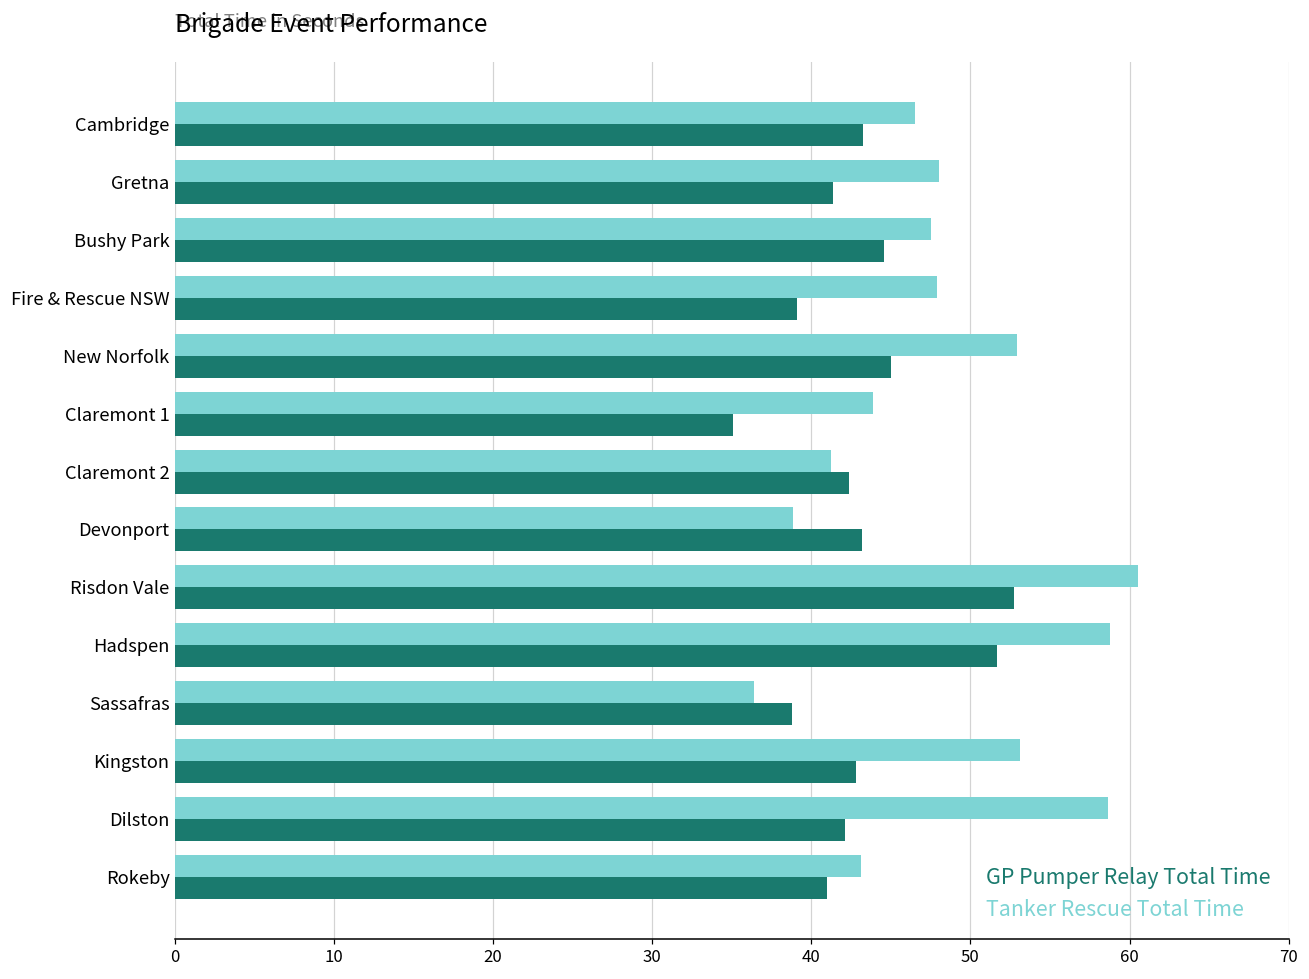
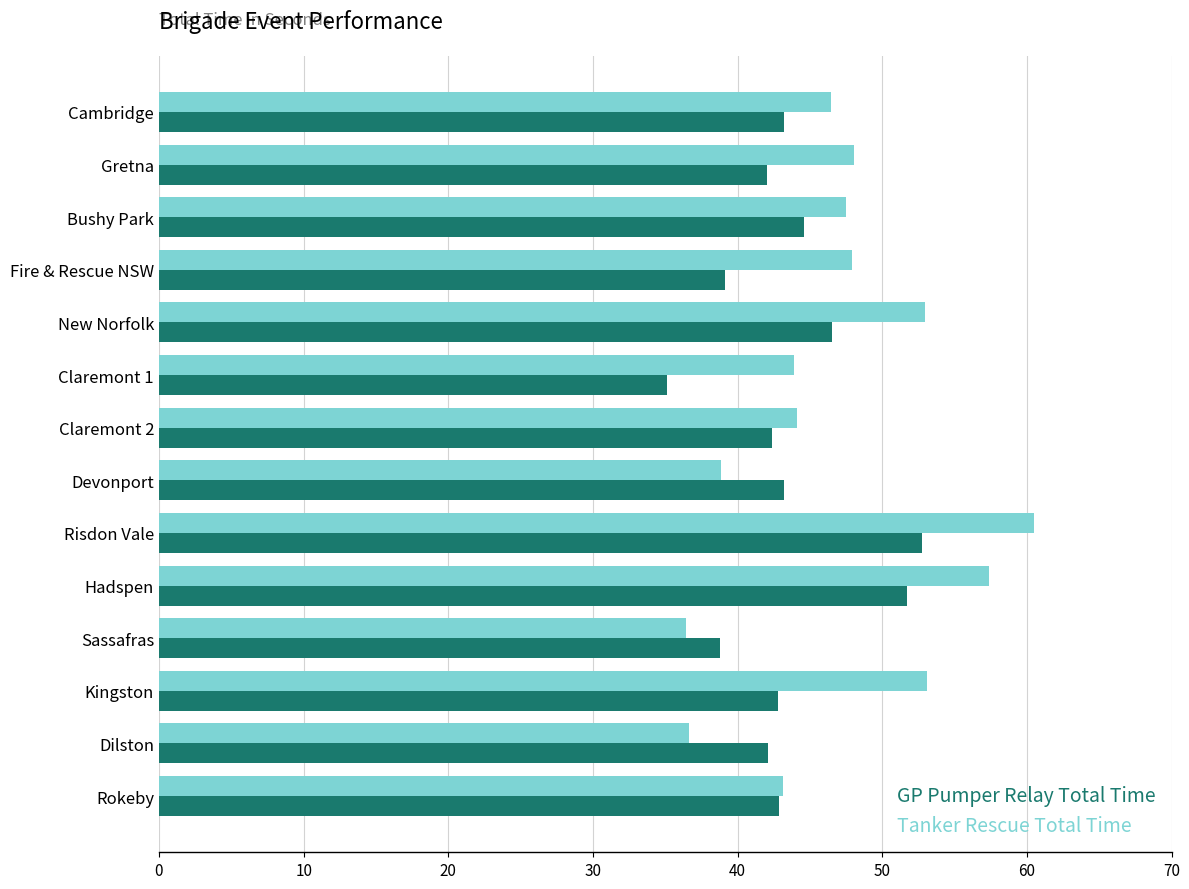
GP Pumper Relay Total Time, Gretna: 41.3 -> 42.1
GP Pumper Relay Total Time, New Norfolk: 45.0 -> 46.5
Tanker Rescue Total Time, Claremont 2: 41.2 -> 44.1
Tanker Rescue Total Time, Hadspen: 58.8 -> 57.4
Tanker Rescue Total Time, Dilston: 58.6 -> 36.6
GP Pumper Relay Total Time, Rokeby: 41.0 -> 42.9
